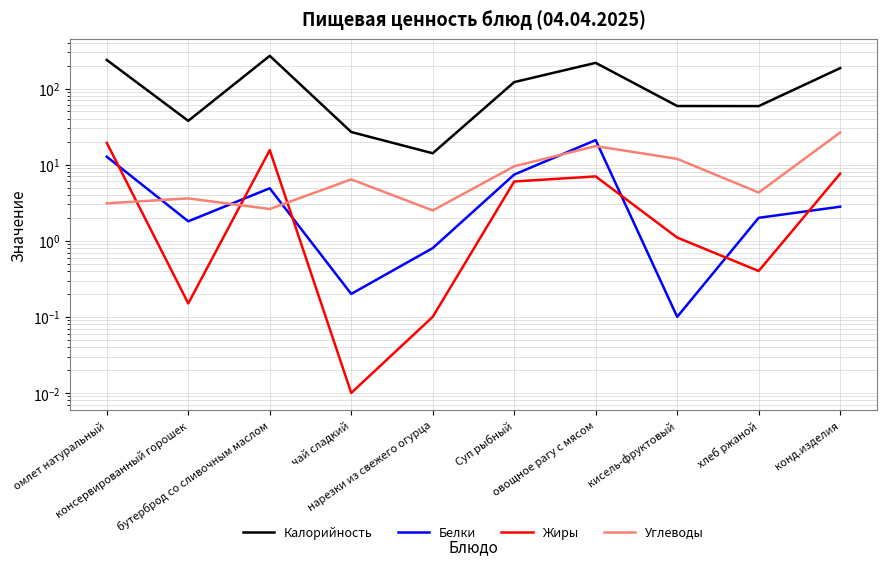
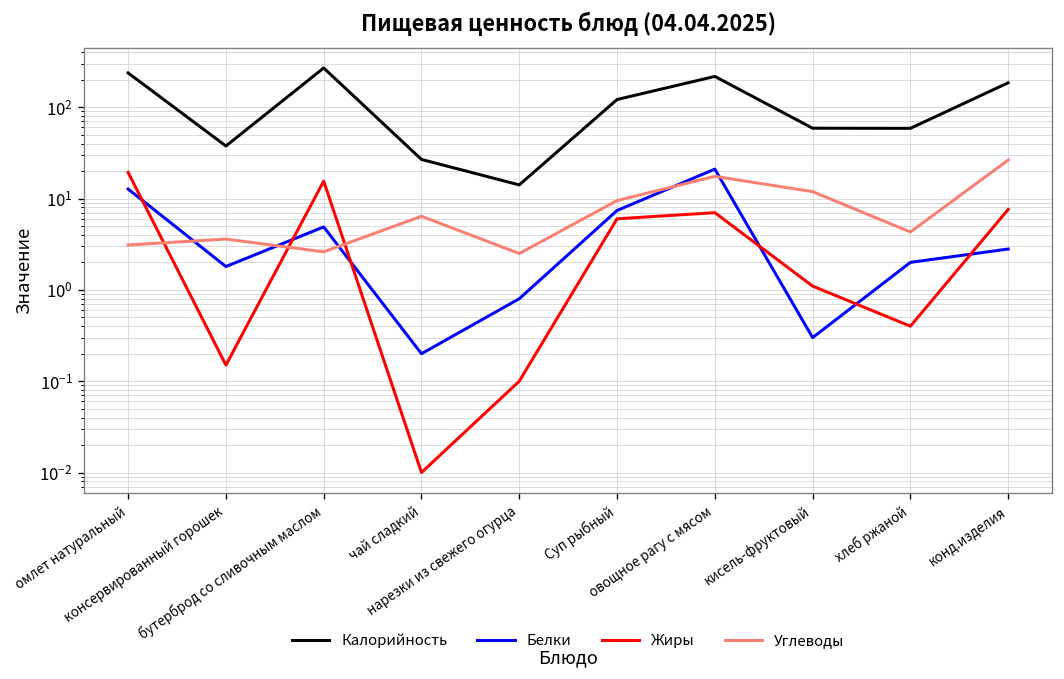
Белки, кисель-фруктовый: 0.1 -> 0.3
